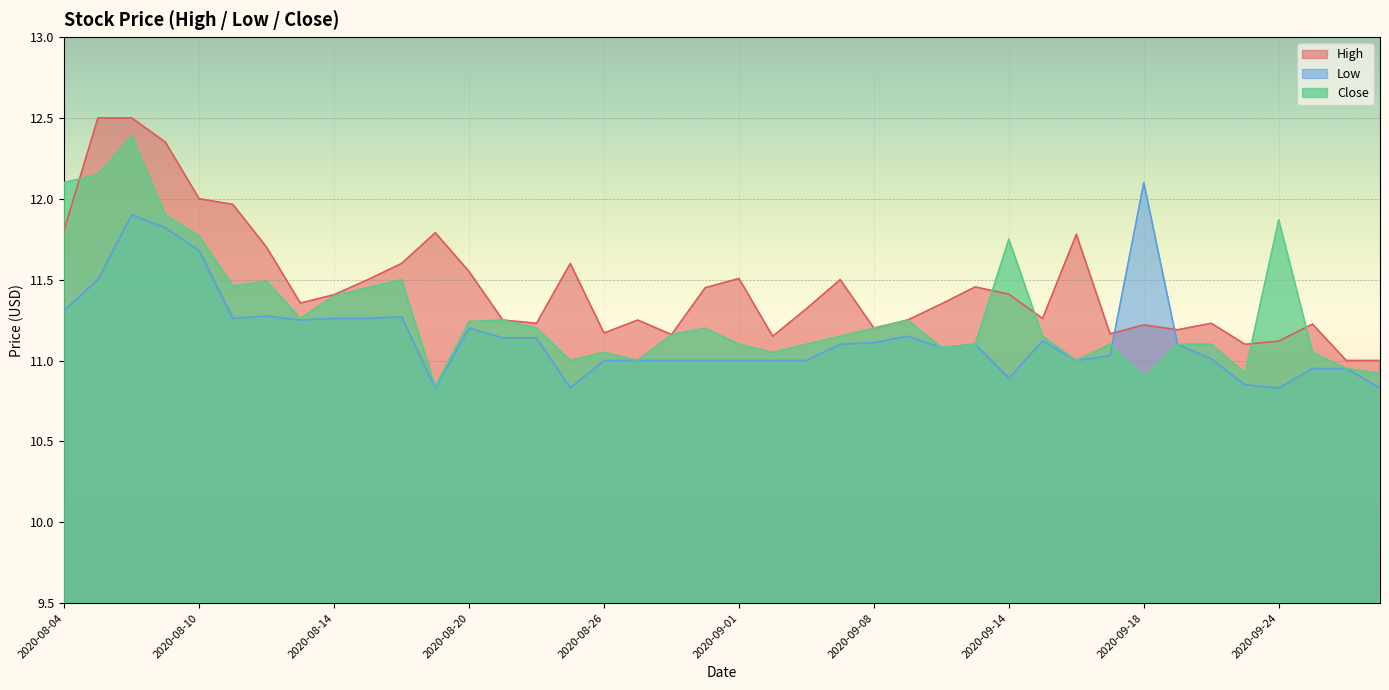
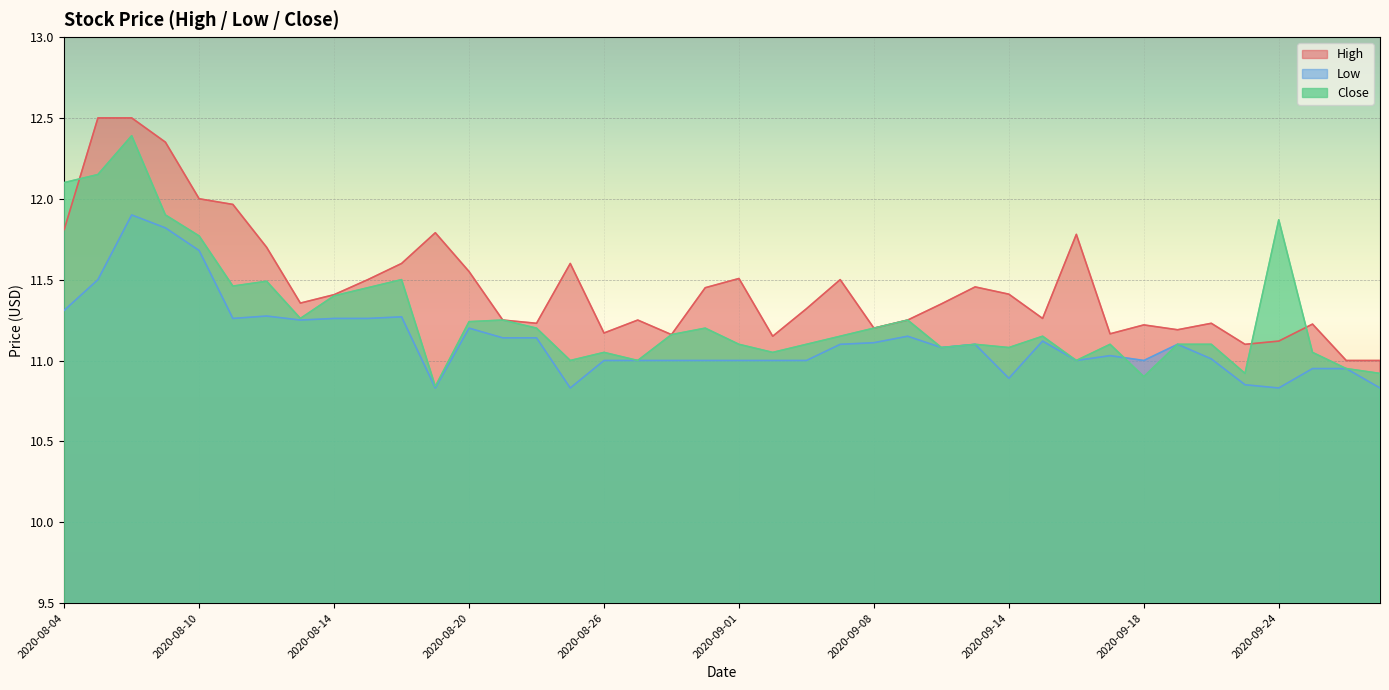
Close, 2020-09-14: 11.75 -> 11.08
Low, 2020-09-18: 12.1 -> 11.0
